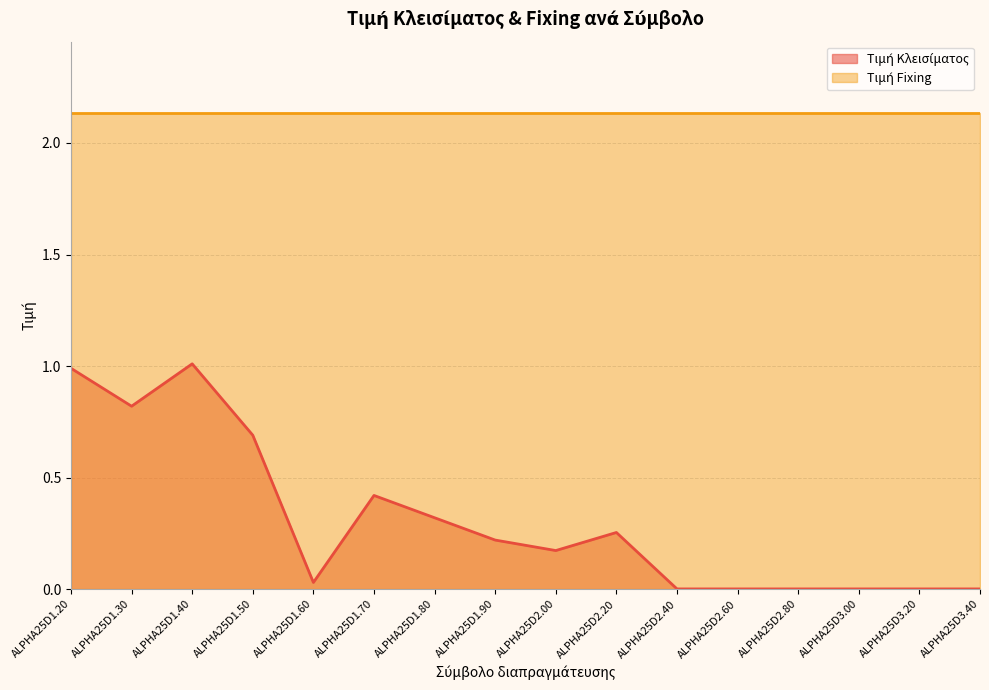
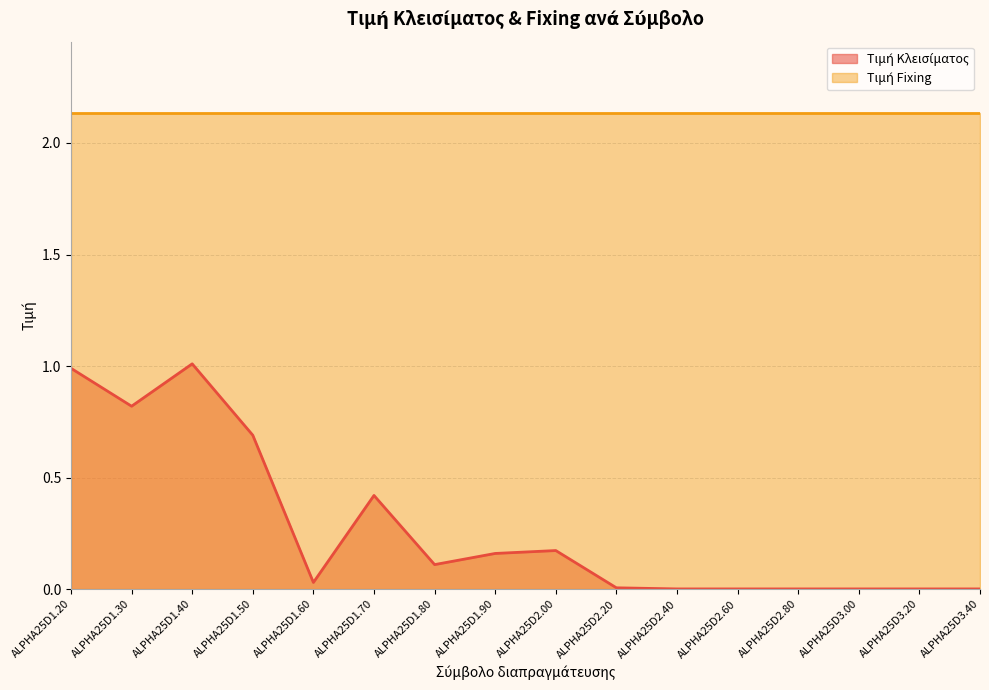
Τιμή Κλεισίματος, ALPHA25D1.80: 0.32 -> 0.11
Τιμή Κλεισίματος, ALPHA25D1.90: 0.22 -> 0.16
Τιμή Κλεισίματος, ALPHA25D2.20: 0.25 -> 0.01
